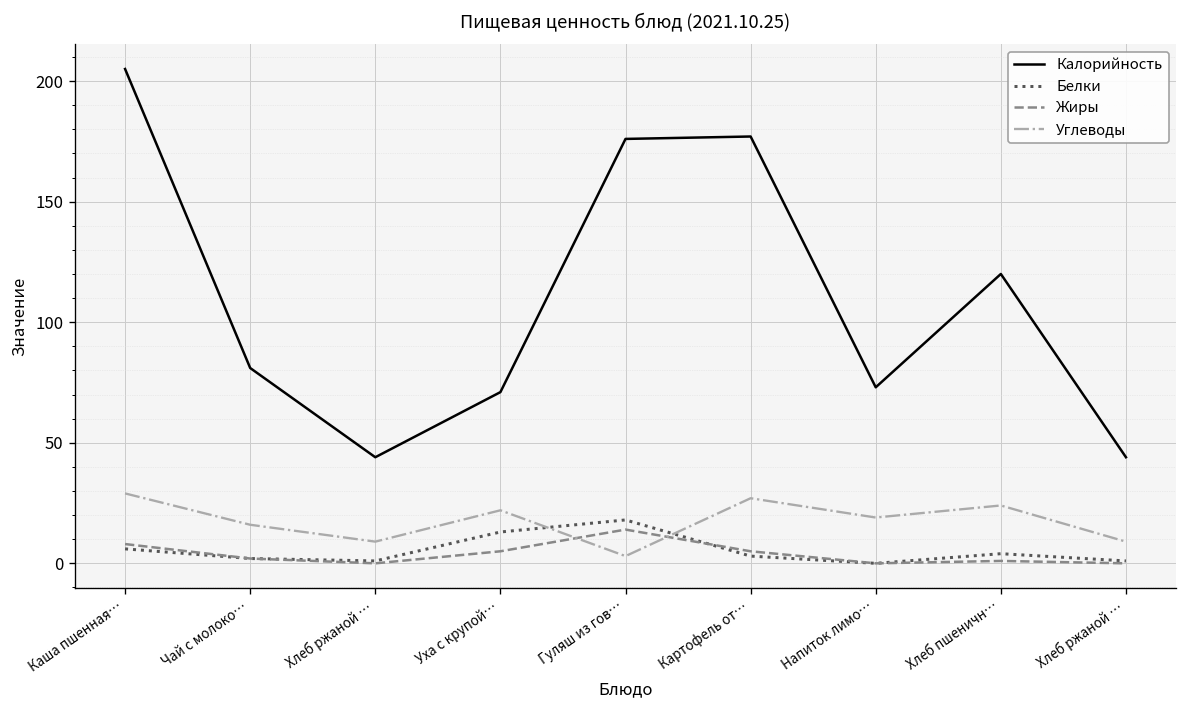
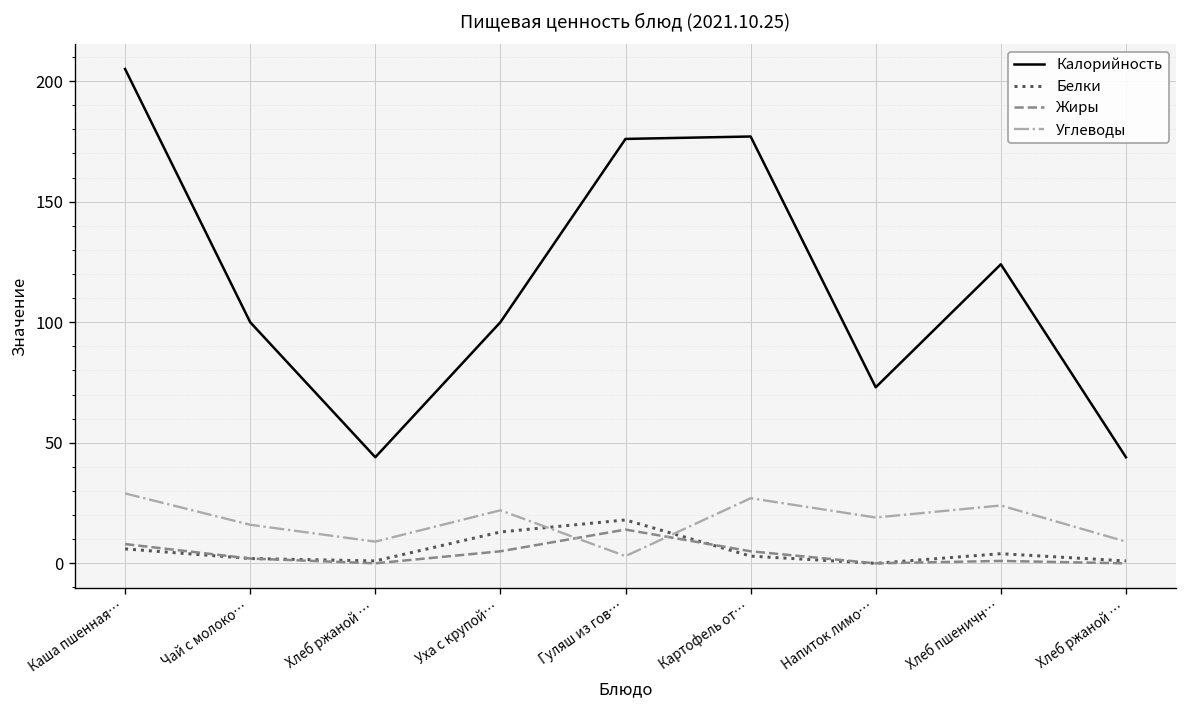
Калорийность, Чай с молоко…: 81 -> 100
Калорийность, Уха с крупой…: 71 -> 100
Калорийность, Хлеб пшеничн…: 120 -> 124
